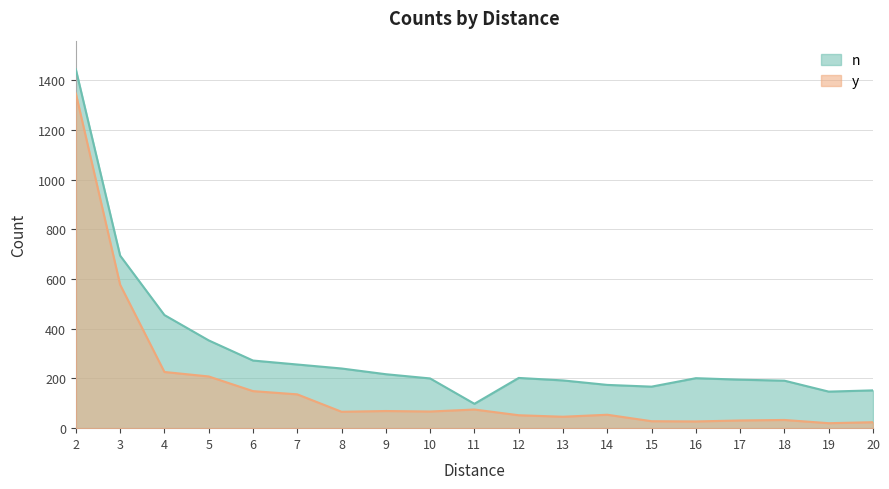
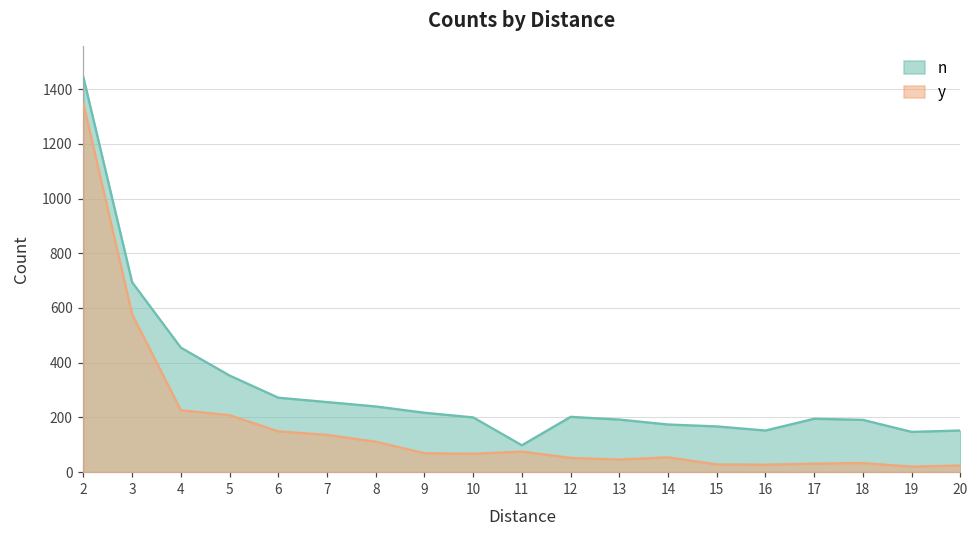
y, 8: 70 -> 110
n, 16: 200 -> 150
